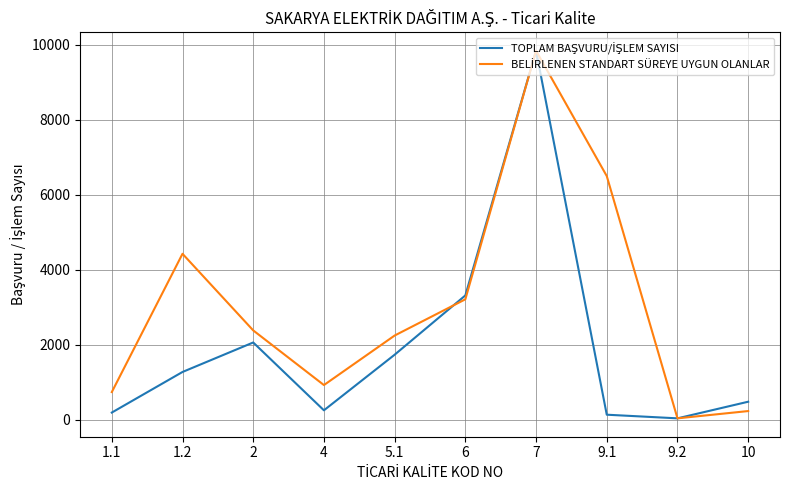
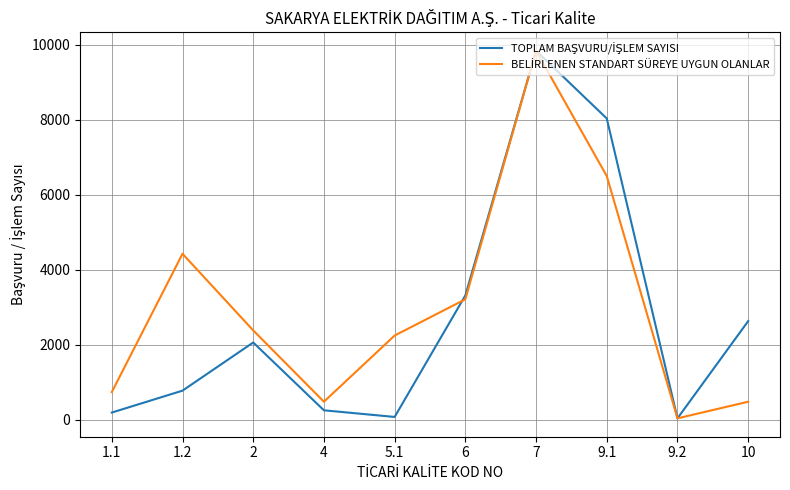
TOPLAM BAŞVURU/İŞLEM SAYISI, 1.2: 1300 -> 800
BELİRLENEN STANDART SÜREYE UYGUN OLANLAR, 4: 900 -> 500
TOPLAM BAŞVURU/İŞLEM SAYISI, 5.1: 1700 -> 100
TOPLAM BAŞVURU/İŞLEM SAYISI, 9.1: 100 -> 8000
TOPLAM BAŞVURU/İŞLEM SAYISI, 10: 500 -> 2600
BELİRLENEN STANDART SÜREYE UYGUN OLANLAR, 10: 200 -> 500
